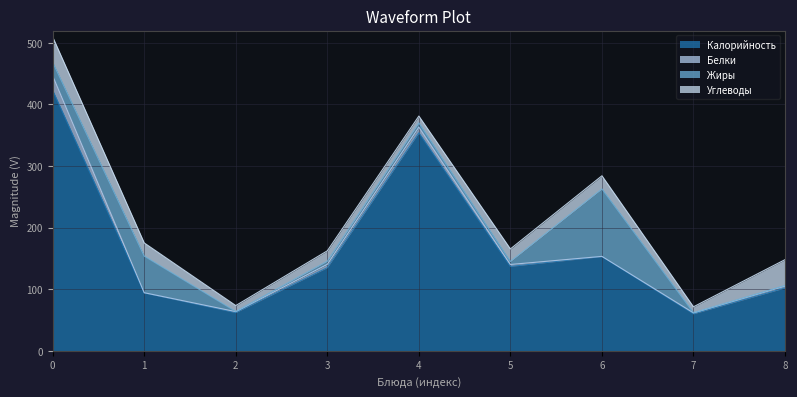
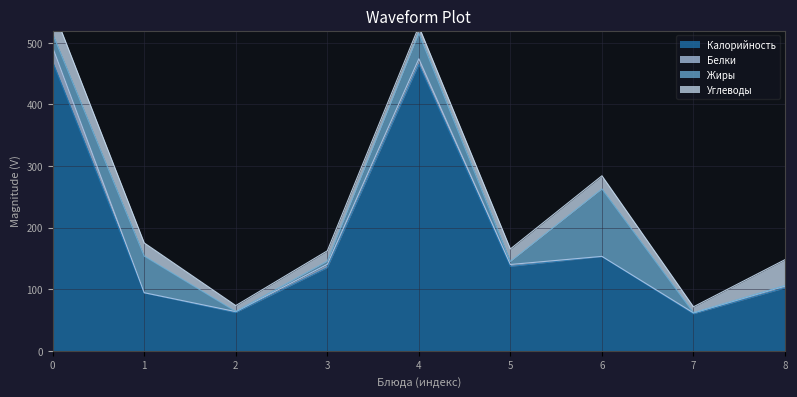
Калорийность, 0: 420 -> 470
Калорийность, 4: 350 -> 470
Жиры, 4: 10 -> 40
